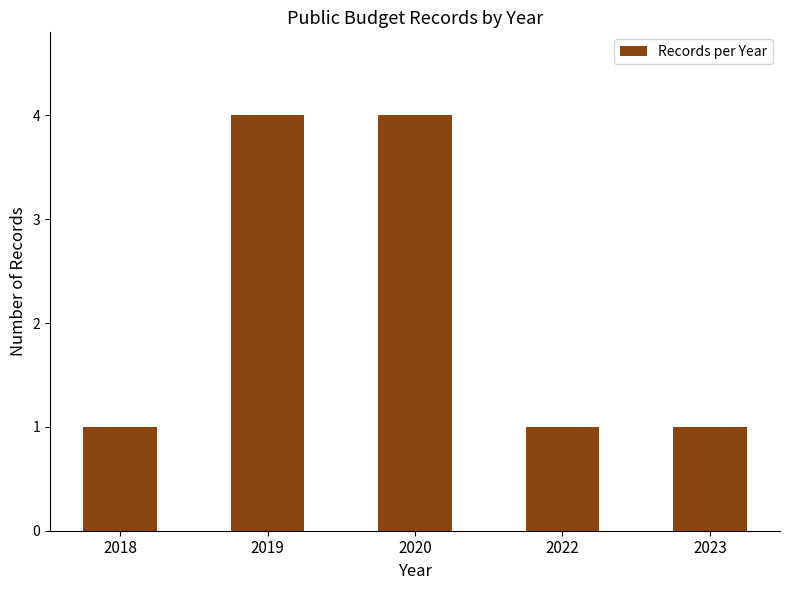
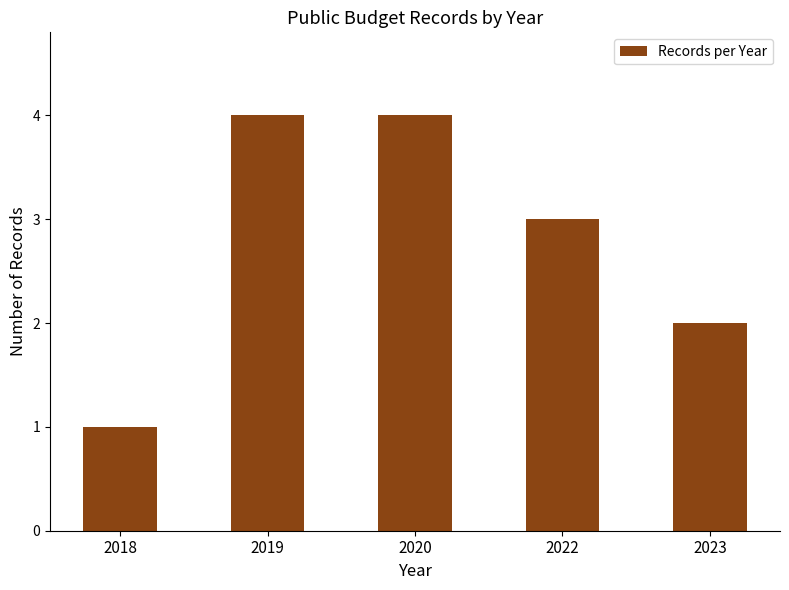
2022: 1 -> 3
2023: 1 -> 2
